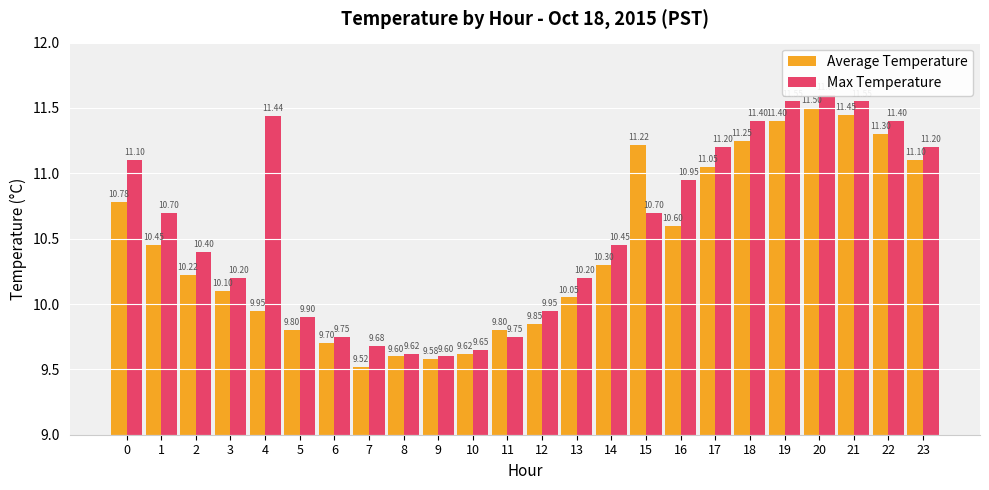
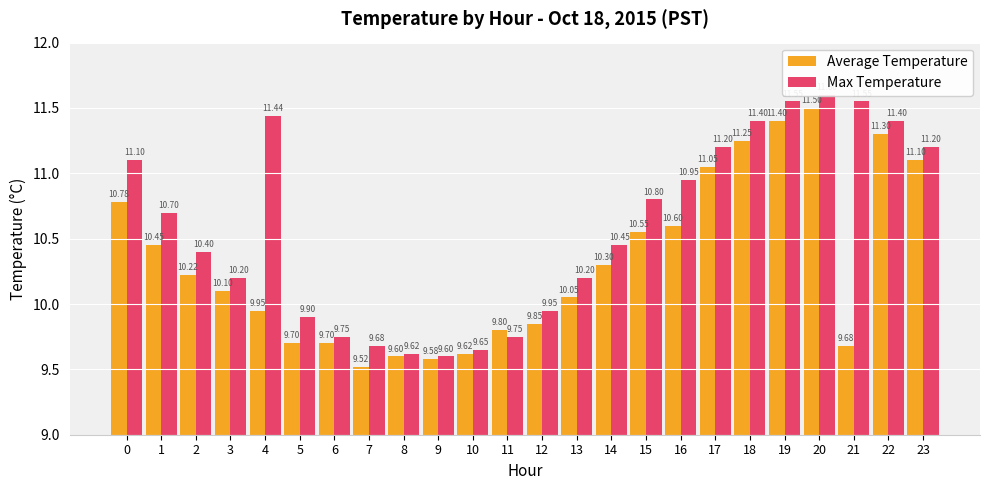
Average Temperature, 5: 9.80 -> 9.70
Average Temperature, 15: 11.22 -> 10.55
Max Temperature, 15: 10.70 -> 10.80
Average Temperature, 21: 11.45 -> 9.68
